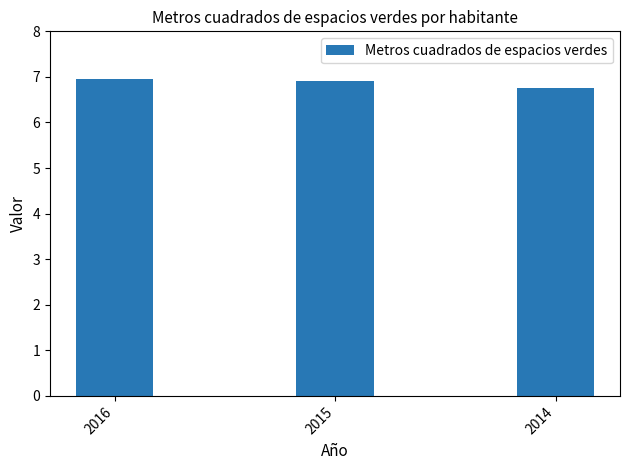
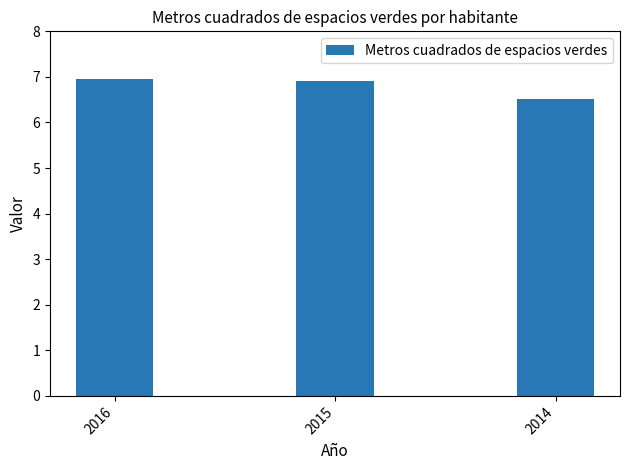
2014: 6.8 -> 6.5
